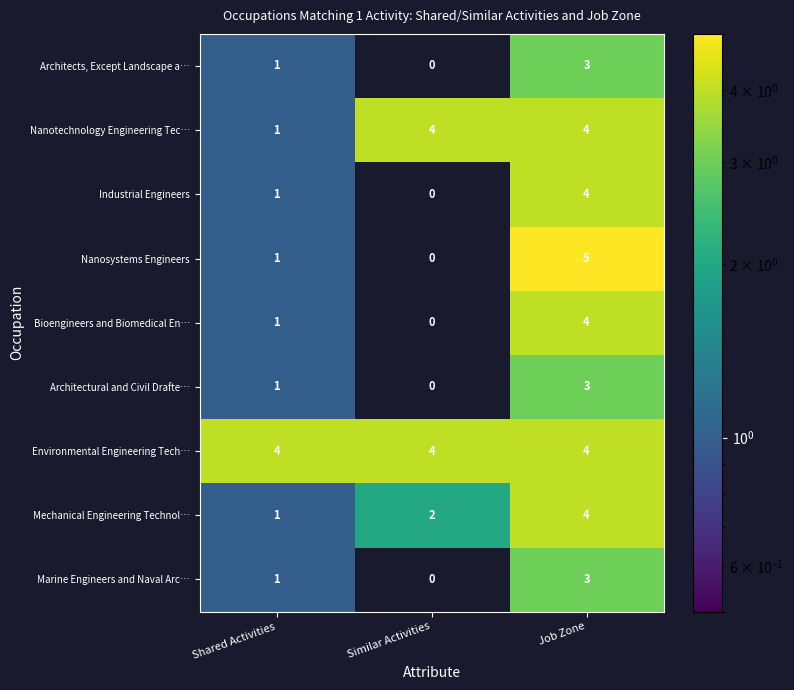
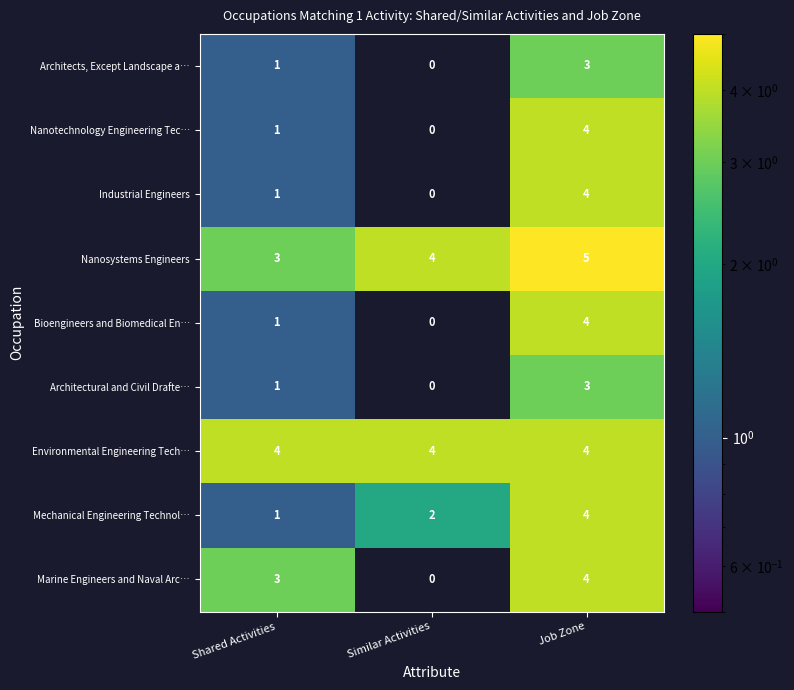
Nanotechnology Engineering Tec…, Similar Activities: 4 -> 0
Nanosystems Engineers, Shared Activities: 1 -> 3
Nanosystems Engineers, Similar Activities: 0 -> 4
Marine Engineers and Naval Arc…, Shared Activities: 1 -> 3
Marine Engineers and Naval Arc…, Job Zone: 3 -> 4
